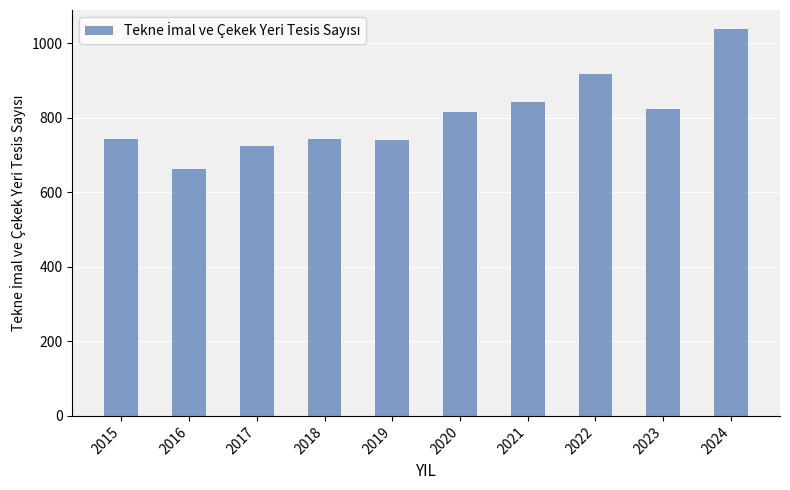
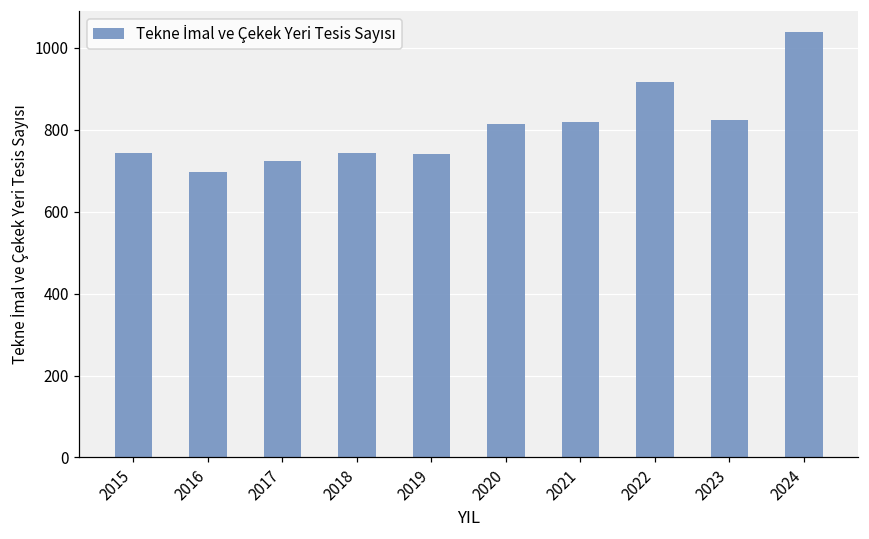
2016: 660 -> 700
2021: 840 -> 820
